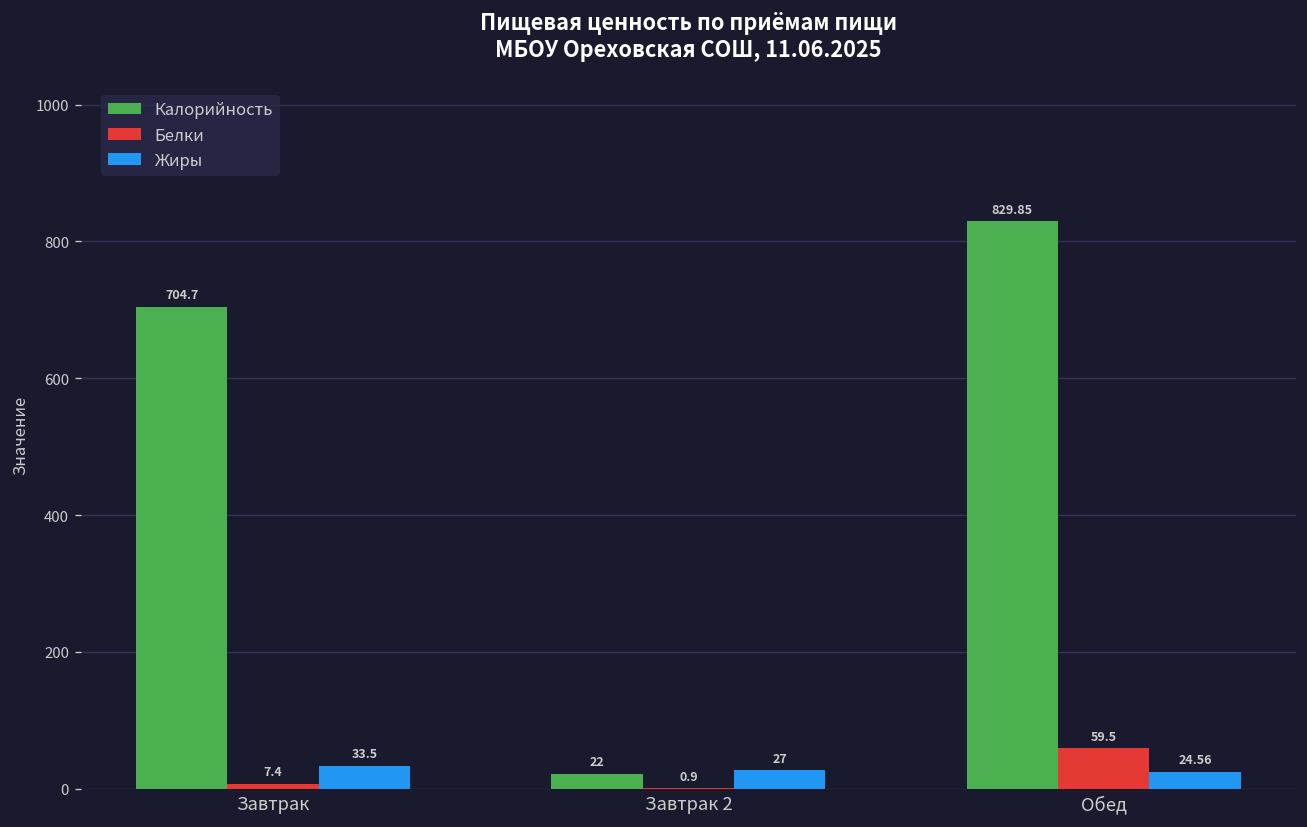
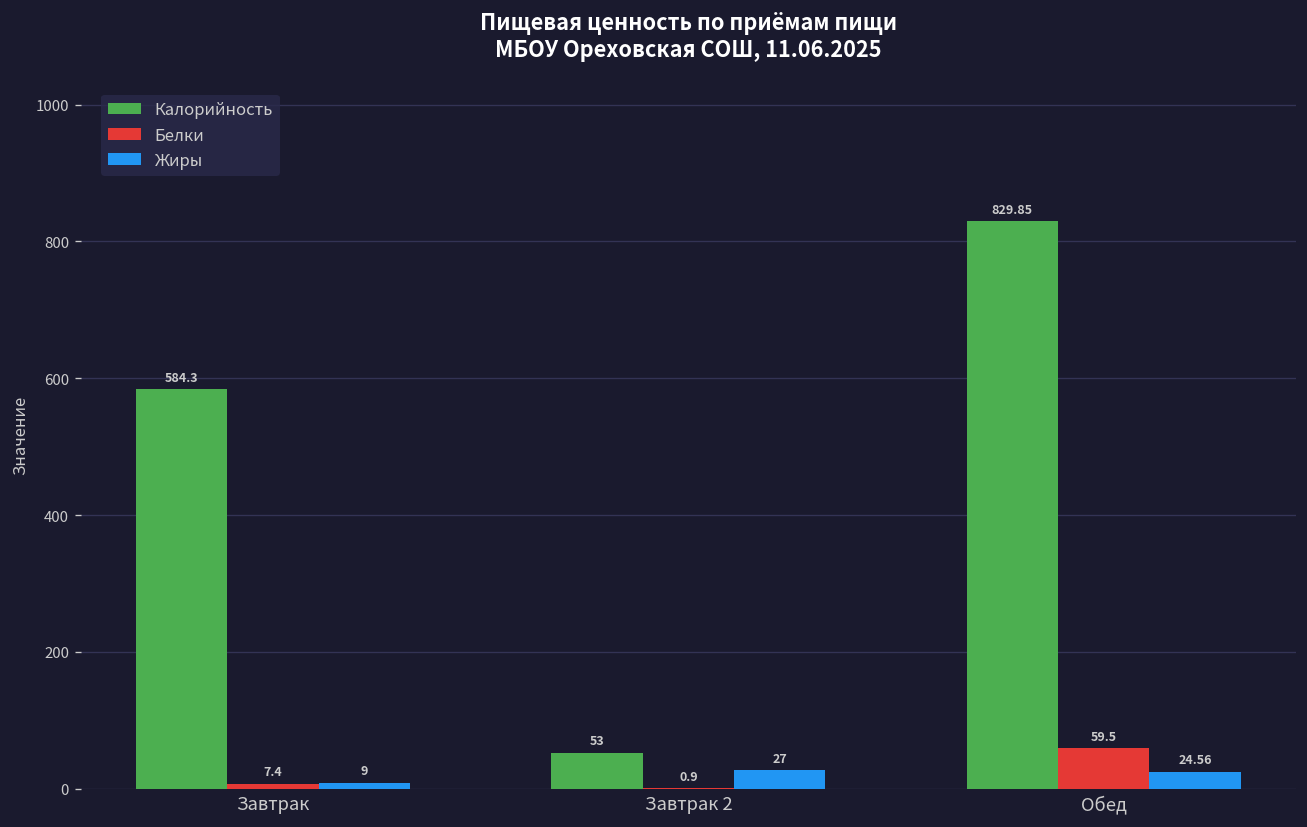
Калорийность, Завтрак: 704.7 -> 584.3
Жиры, Завтрак: 33.5 -> 9
Калорийность, Завтрак 2: 22 -> 53
